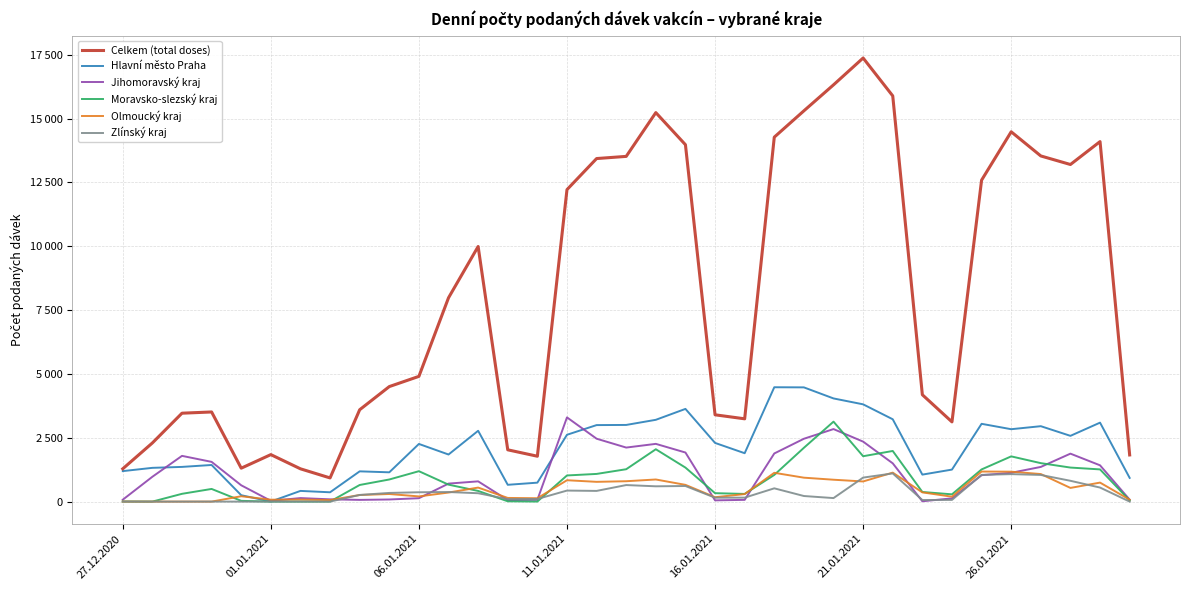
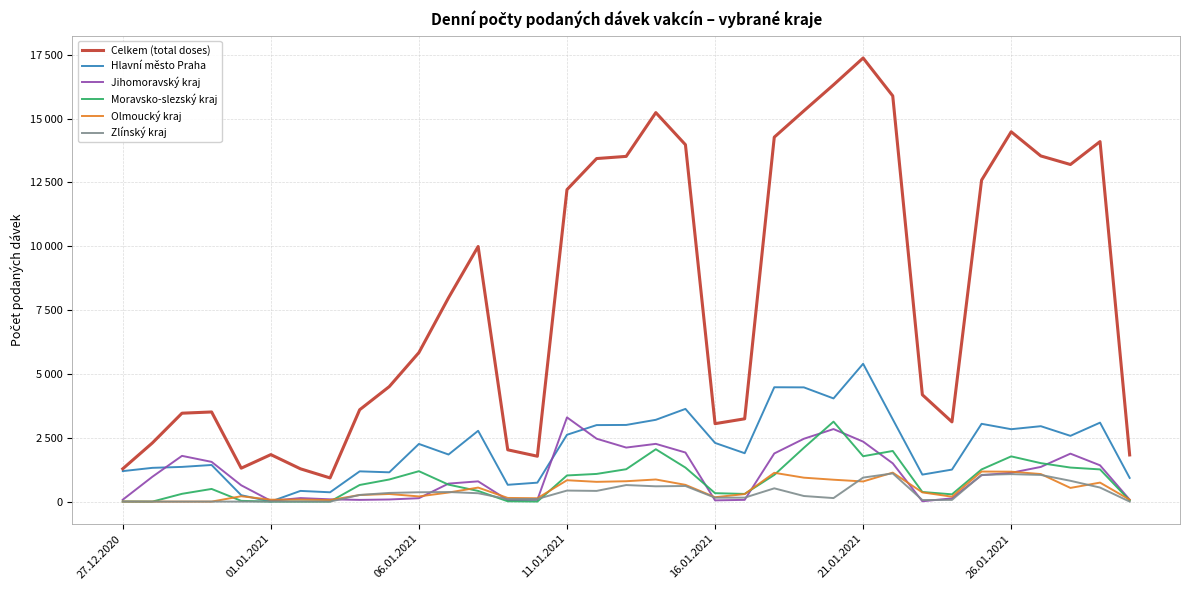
Celkem (total doses), 06.01.2021: 4900 -> 5800
Celkem (total doses), 16.01.2021: 3400 -> 3100
Hlavní město Praha, 21.01.2021: 3800 -> 5400
